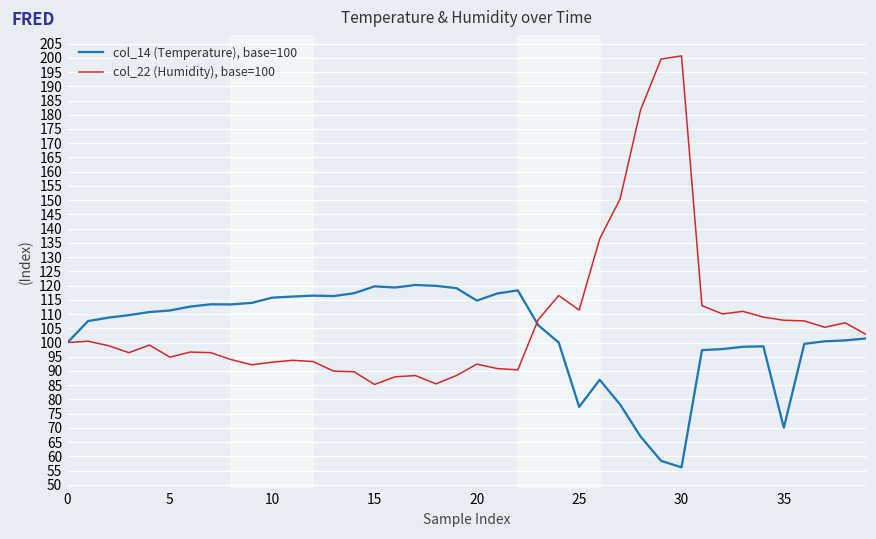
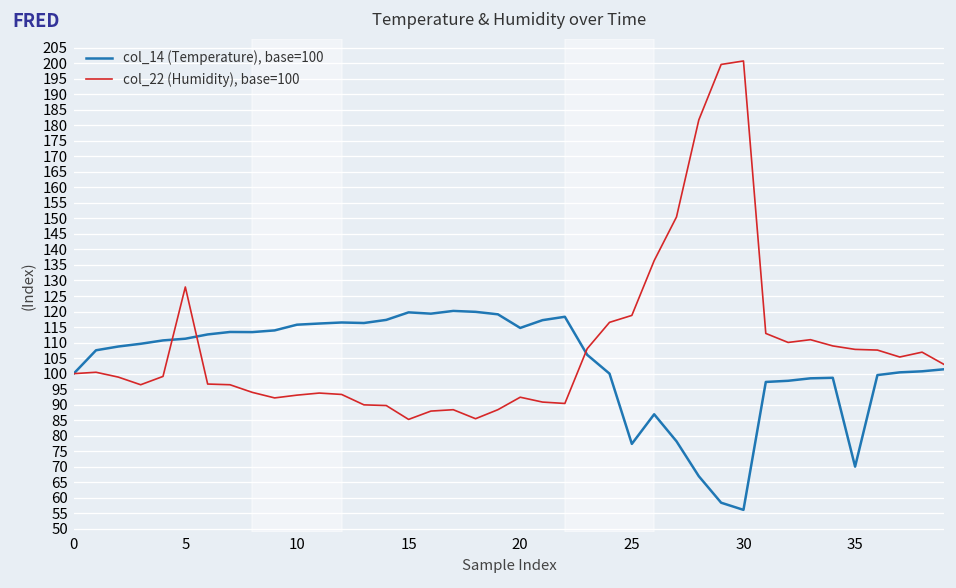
col_22 (Humidity), base=100, 5: 95 -> 128
col_22 (Humidity), base=100, 25: 111 -> 119
